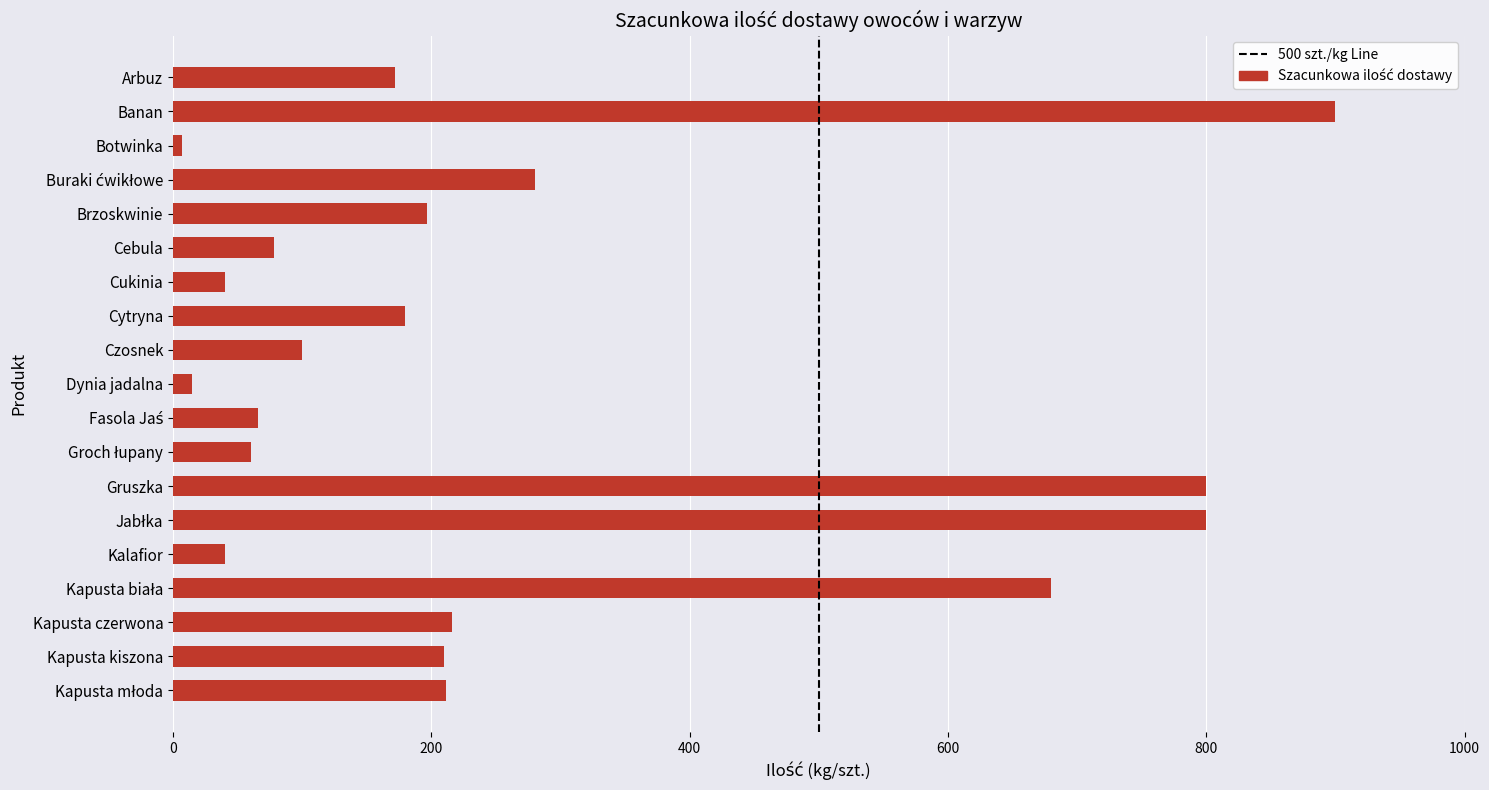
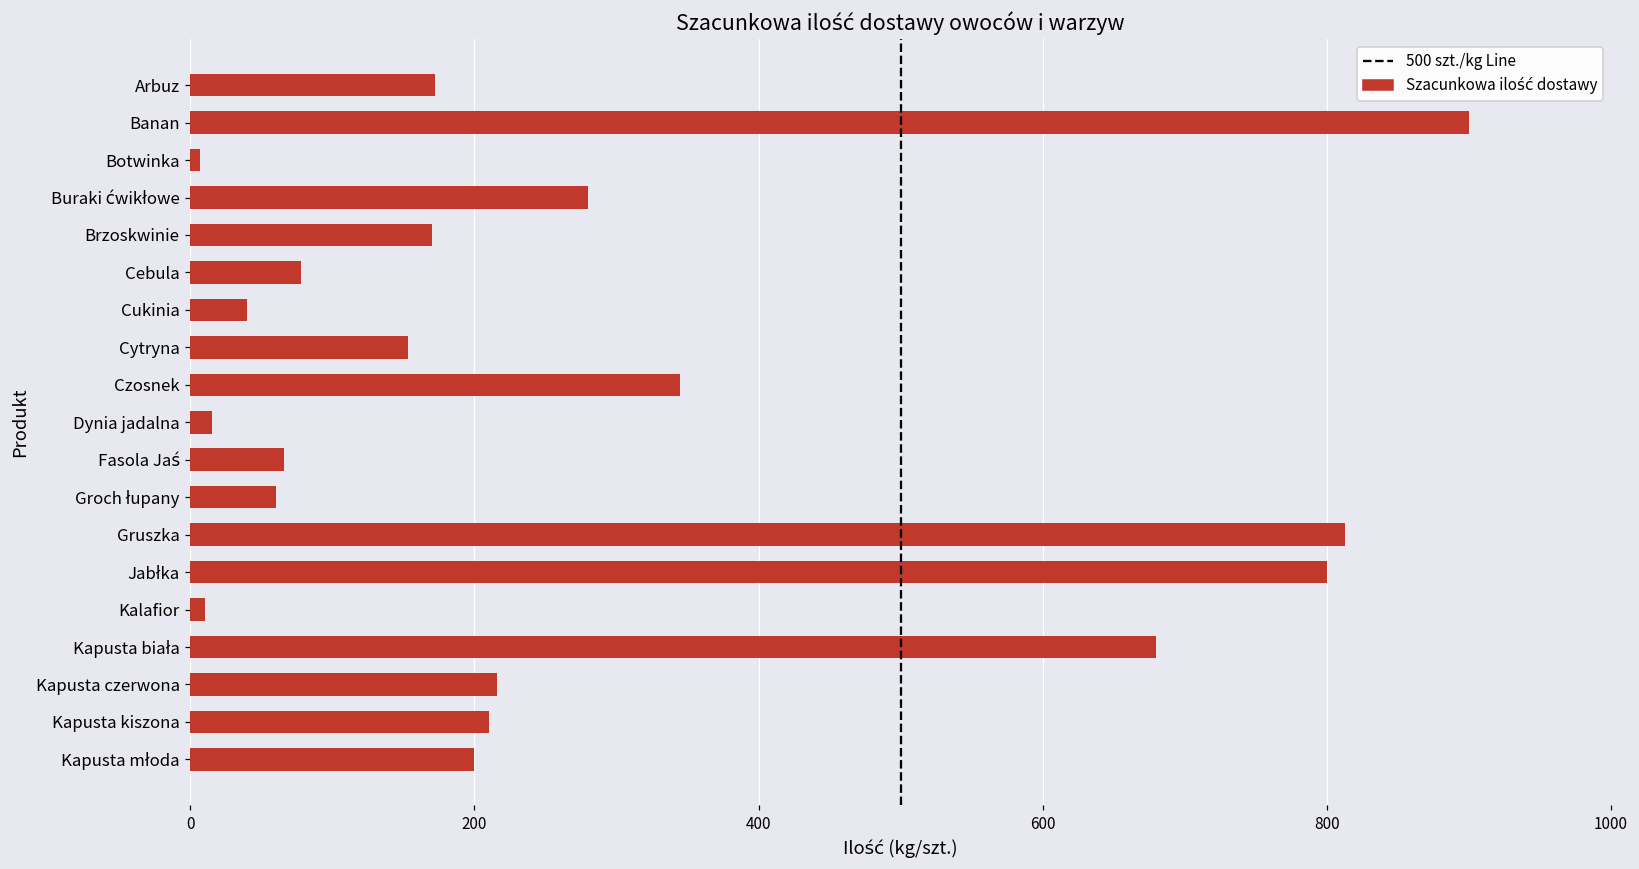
Brzoskwinie: 197 -> 170
Cytryna: 180 -> 153
Czosnek: 100 -> 345
Gruszka: 800 -> 813
Kalafior: 40 -> 10
Kapusta młoda: 211 -> 200
